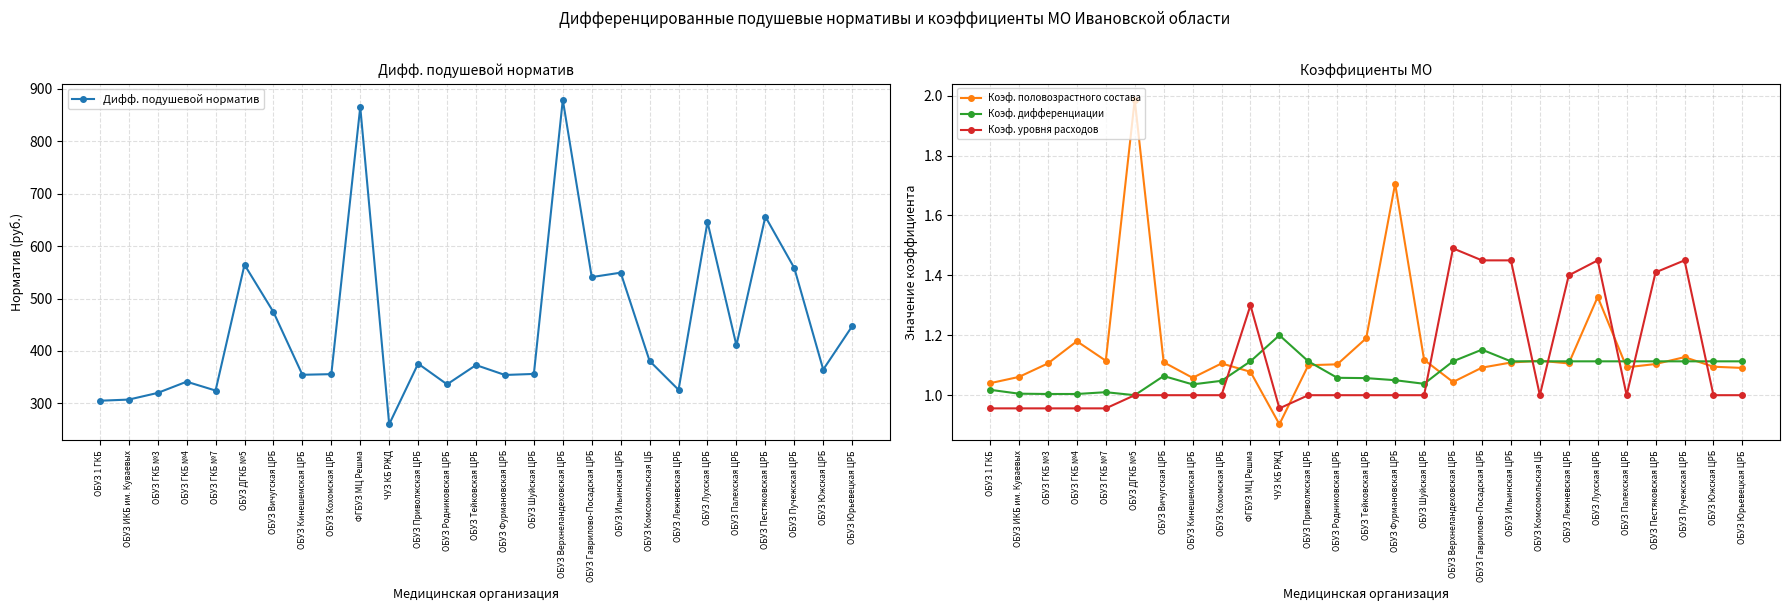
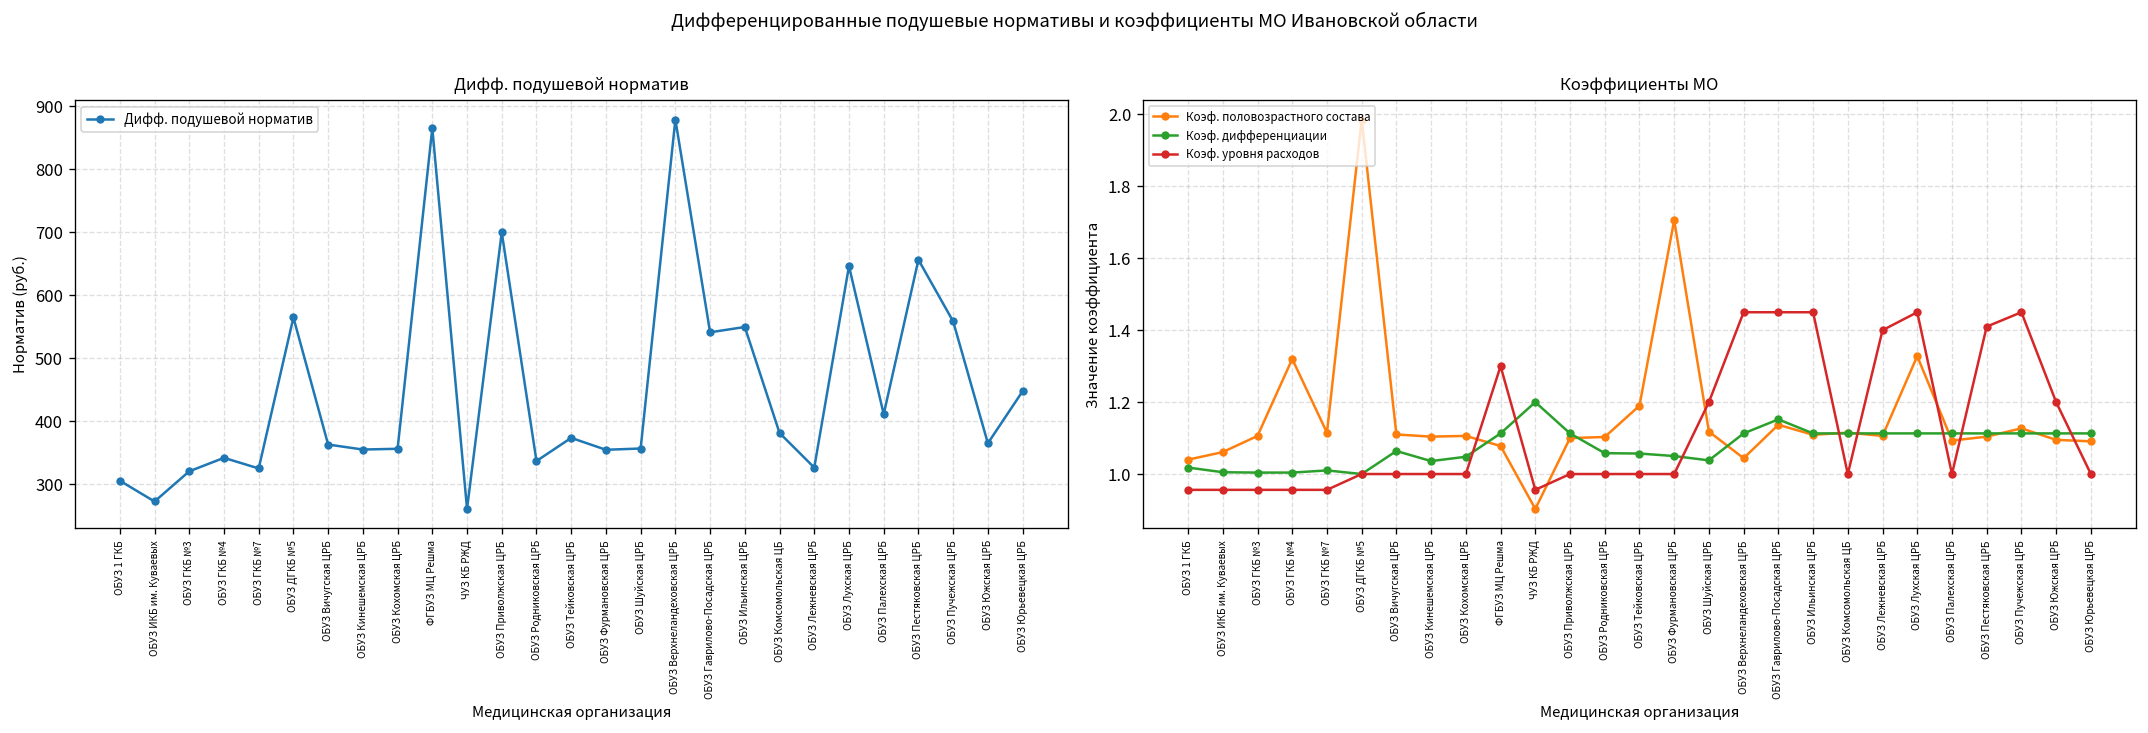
Дифф. подушевой норматив, ОБУЗ ИКБ им. Куваевых: 310 -> 270
Дифф. подушевой норматив, ОБУЗ Вичугская ЦРБ: 470 -> 360
Дифф. подушевой норматив, ОБУЗ Приволжская ЦРБ: 380 -> 700
Коэффициенты МО, Коэф. половозрастного состава, ОБУЗ ГКБ №4: 1.18 -> 1.32
Коэффициенты МО, Коэф. половозрастного состава, ОБУЗ Кинешемская ЦРБ: 1.06 -> 1.10
Коэффициенты МО, Коэф. уровня расходов, ОБУЗ Шуйская ЦРБ: 1.0 -> 1.2
Коэффициенты МО, Коэф. уровня расходов, ОБУЗ Верхнеландеховская ЦРБ: 1.49 -> 1.45
Коэффициенты МО, Коэф. половозрастного состава, ОБУЗ Гаврилово-Посадская ЦРБ: 1.09 -> 1.14
Коэффициенты МО, Коэф. уровня расходов, ОБУЗ Южская ЦРБ: 1.0 -> 1.2
